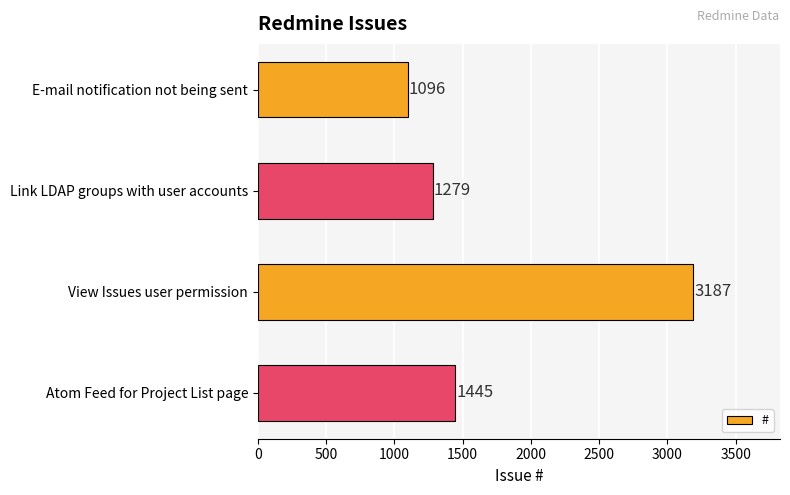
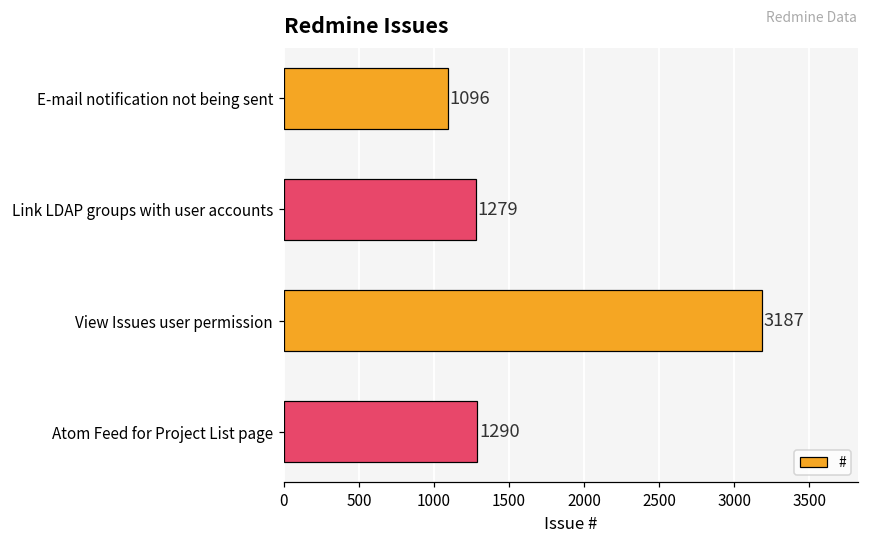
Atom Feed for Project List page: 1445 -> 1290
